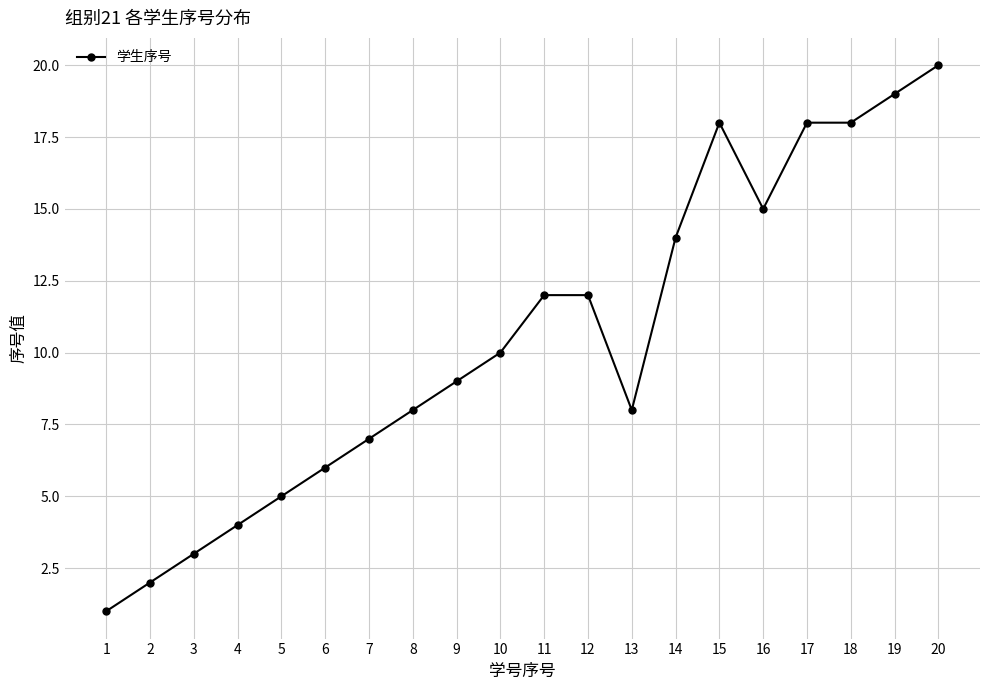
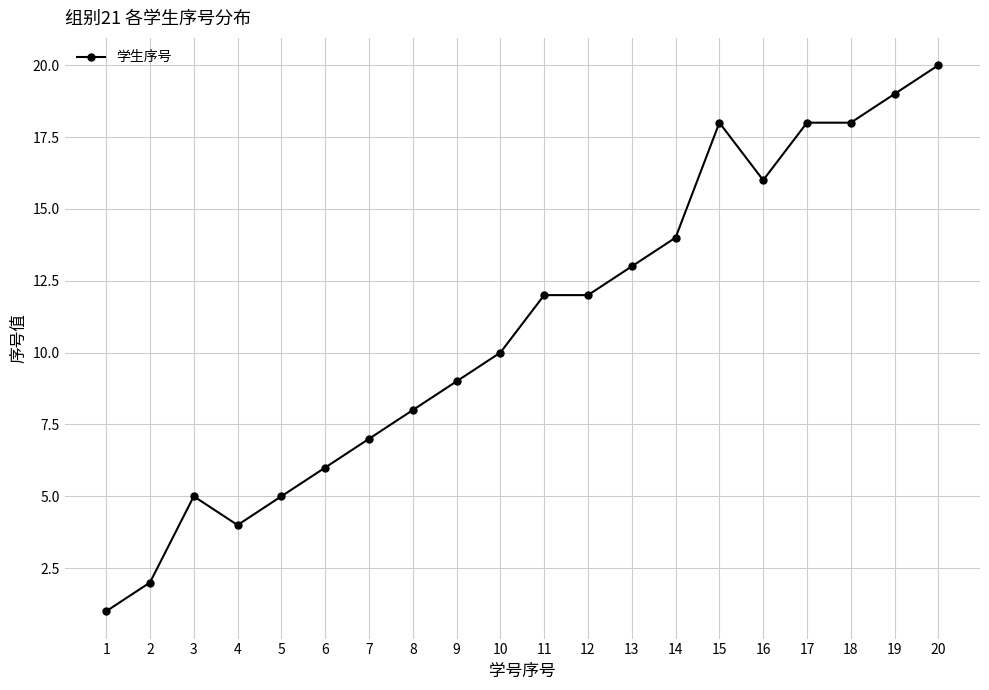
3: 3 -> 5
13: 8 -> 13
16: 15 -> 16
